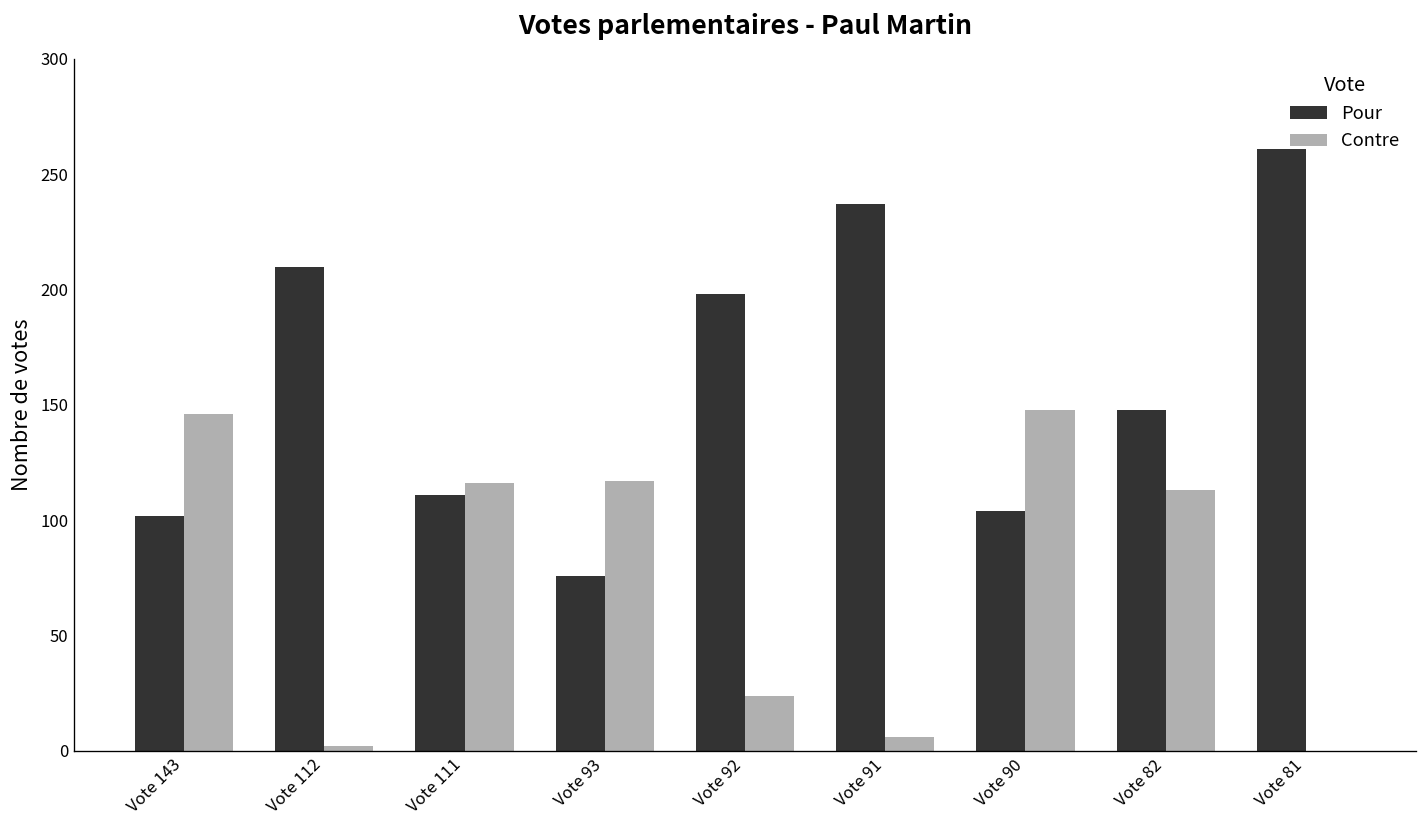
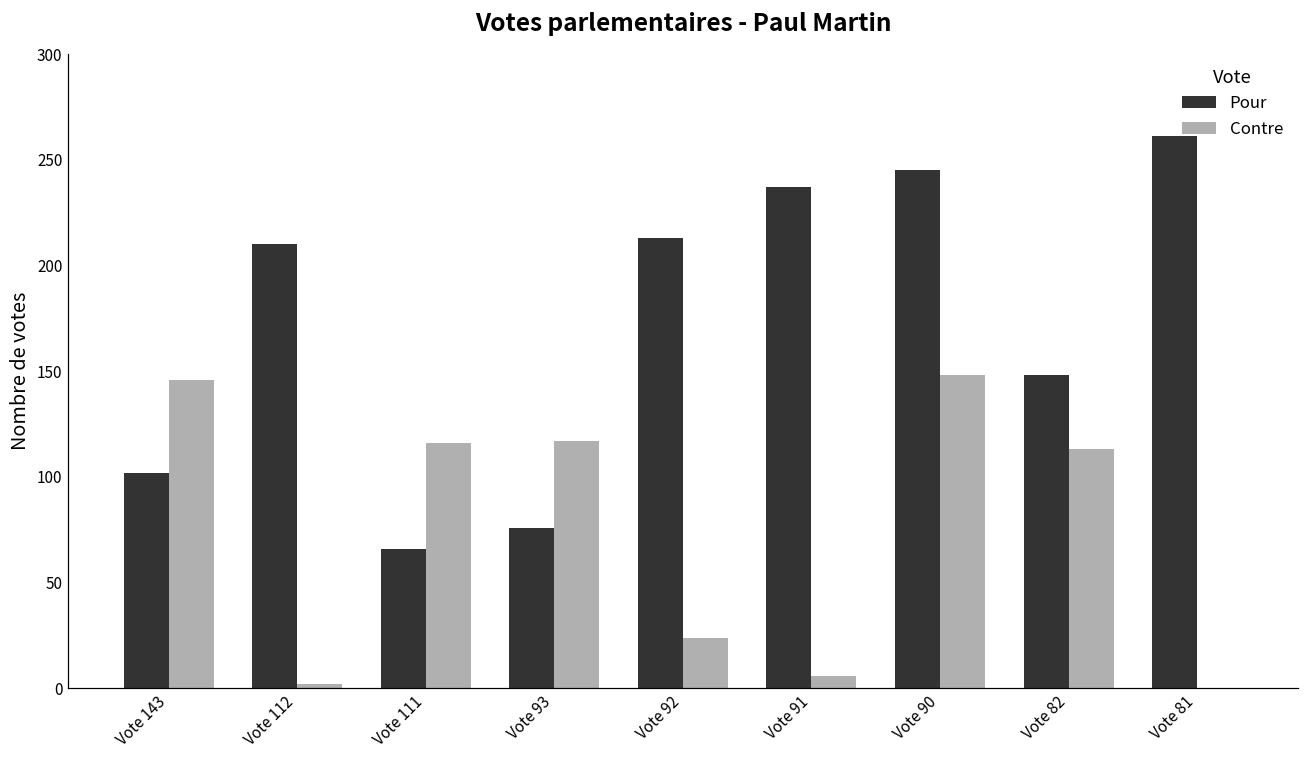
Pour, Vote 111: 111 -> 66
Pour, Vote 92: 198 -> 213
Pour, Vote 90: 104 -> 245
